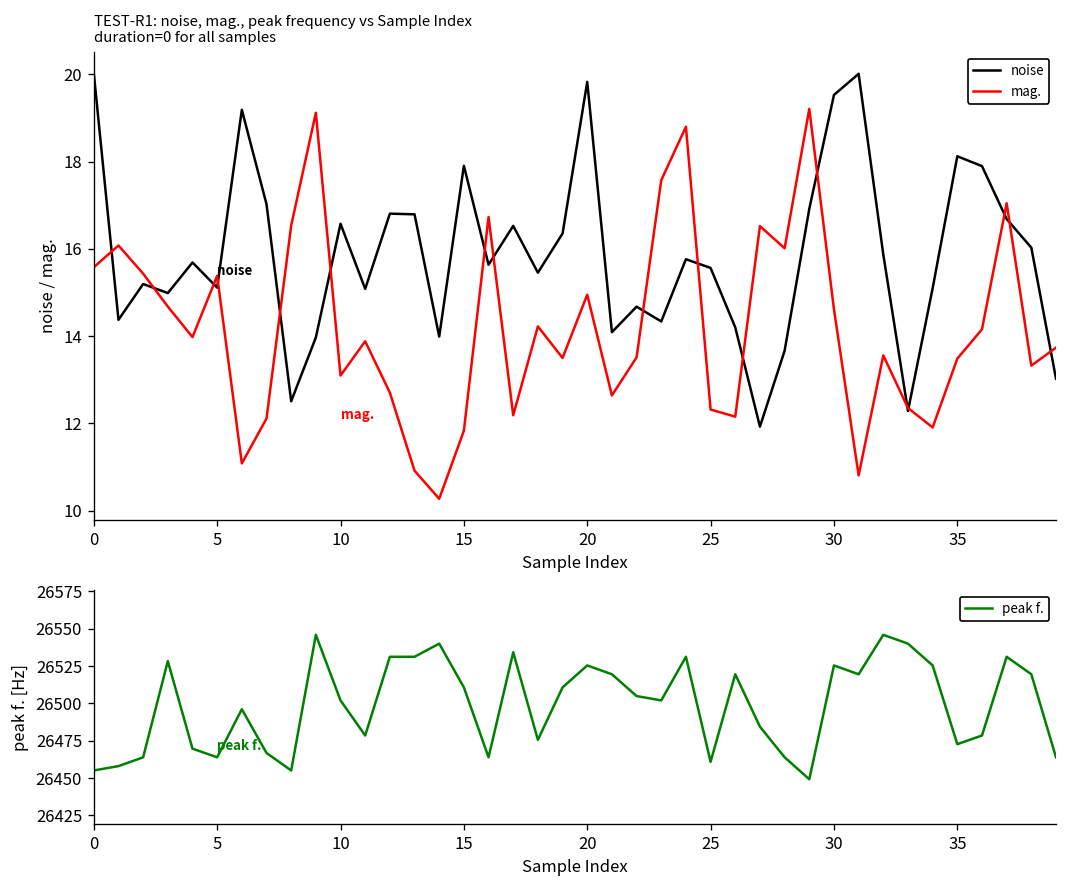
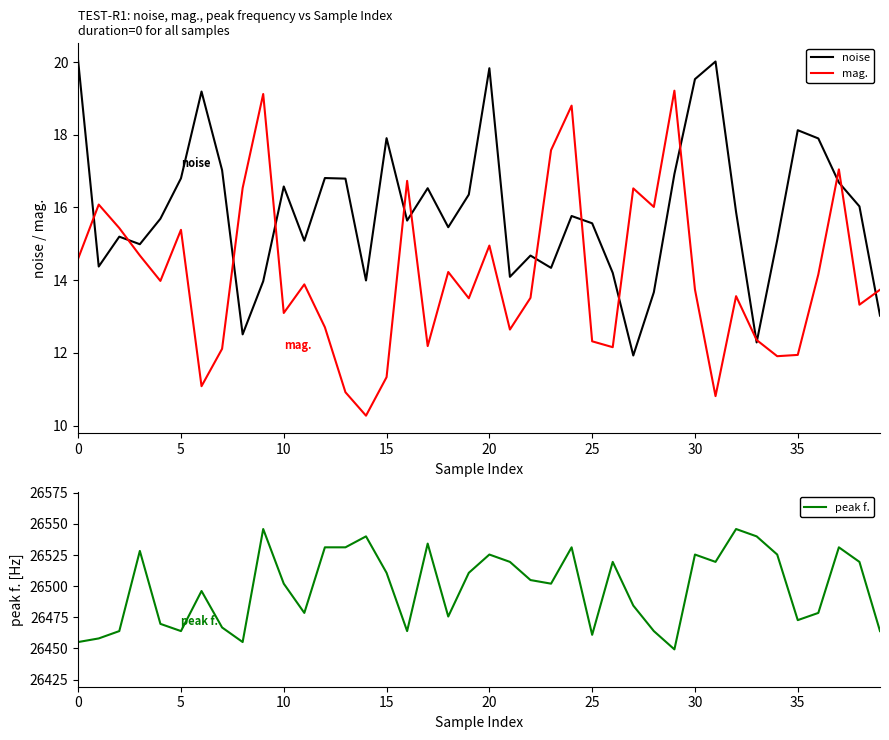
TEST-R1: noise, mag., peak frequency vs Sample Index duration=0 for all samples, mag., 0: 15.6 -> 14.6
TEST-R1: noise, mag., peak frequency vs Sample Index duration=0 for all samples, noise, 5: 15.1 -> 16.8
TEST-R1: noise, mag., peak frequency vs Sample Index duration=0 for all samples, mag., 15: 11.8 -> 11.3
TEST-R1: noise, mag., peak frequency vs Sample Index duration=0 for all samples, mag., 30: 14.6 -> 13.7
TEST-R1: noise, mag., peak frequency vs Sample Index duration=0 for all samples, mag., 35: 13.5 -> 11.9
